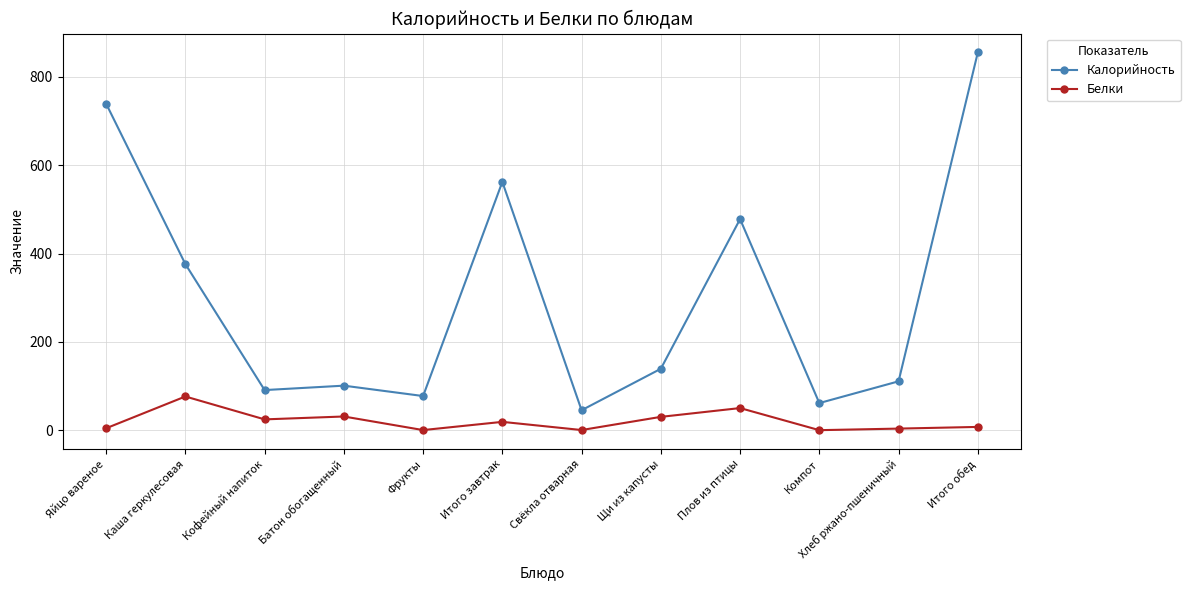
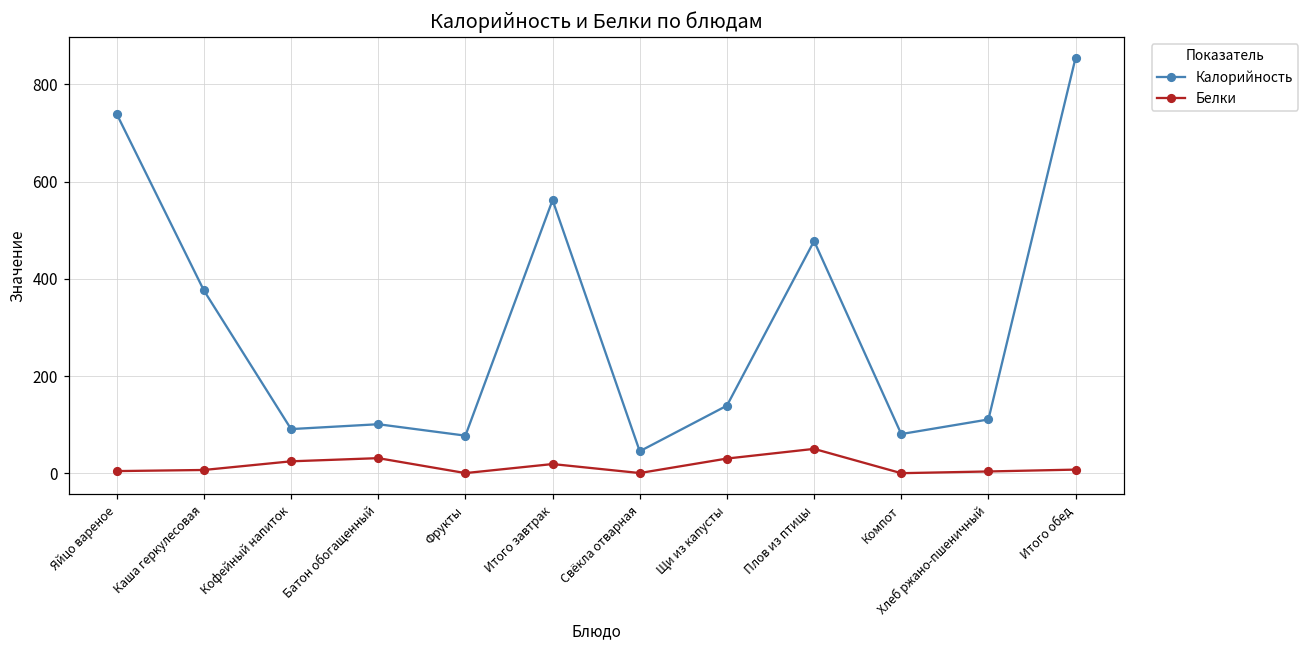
Белки, Каша геркулесовая: 80 -> 10
Калорийность, Компот: 60 -> 80
